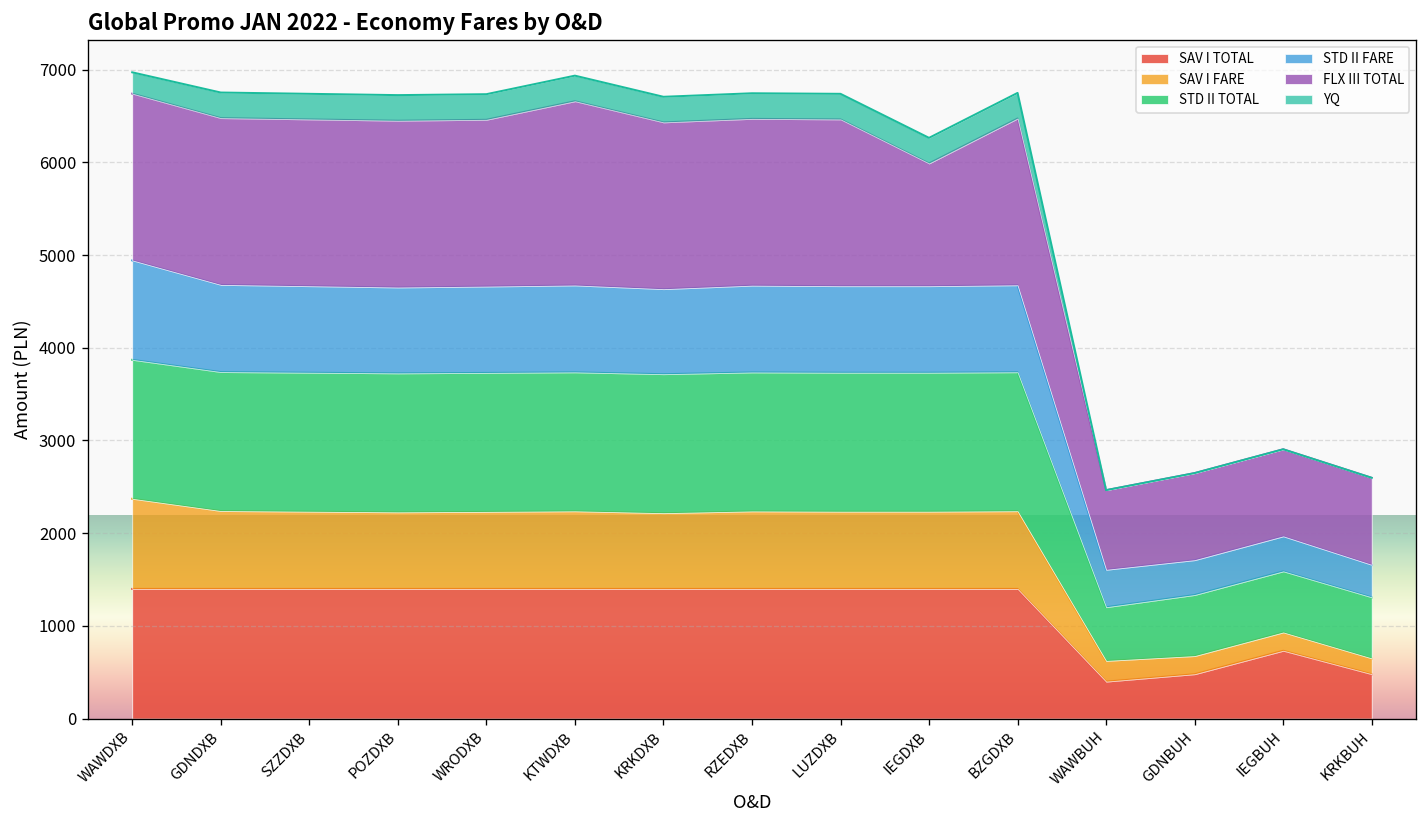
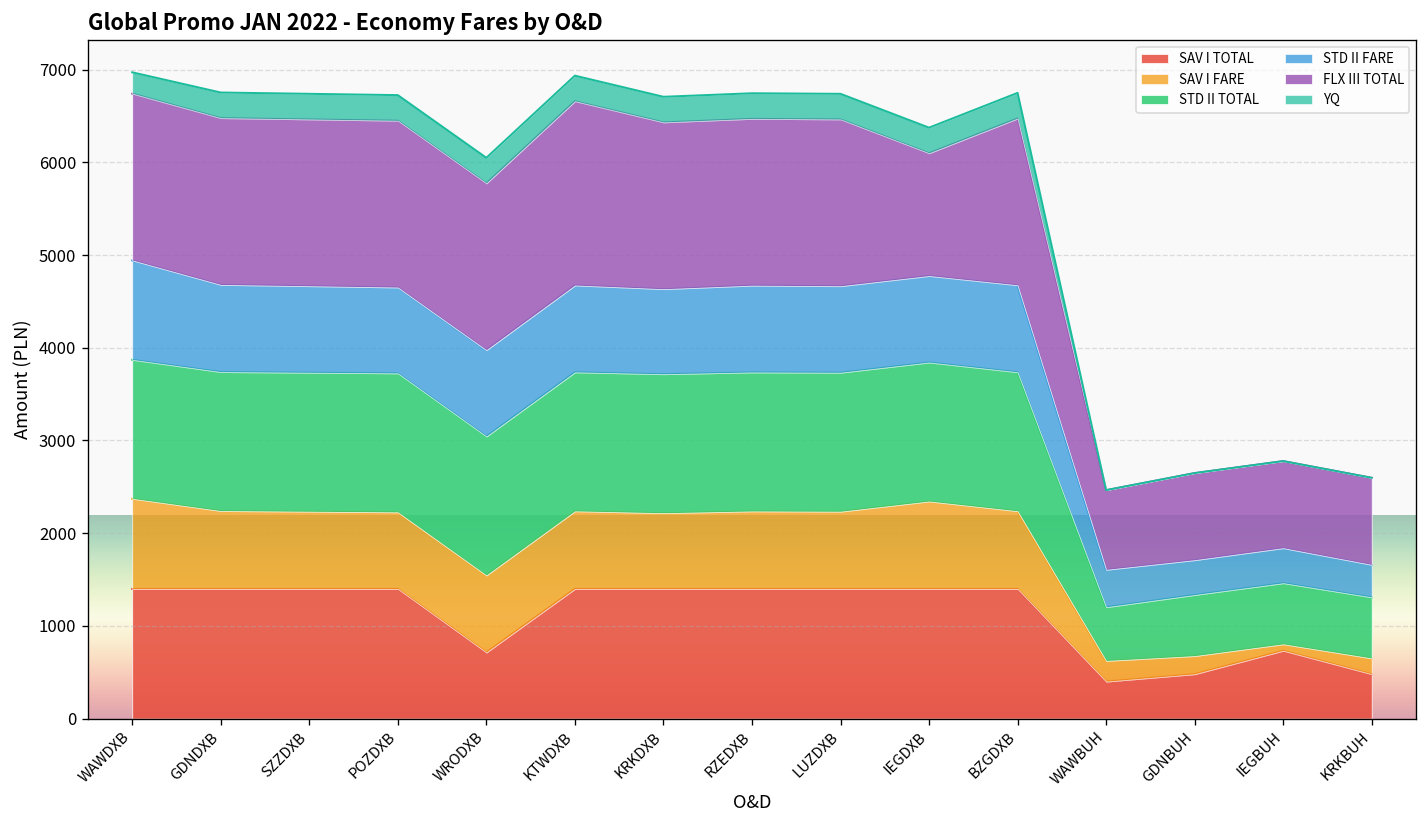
SAV I TOTAL, WRODXB: 1400 -> 700
SAV I FARE, IEGDXB: 800 -> 900
SAV I FARE, IEGBUH: 200 -> 100
